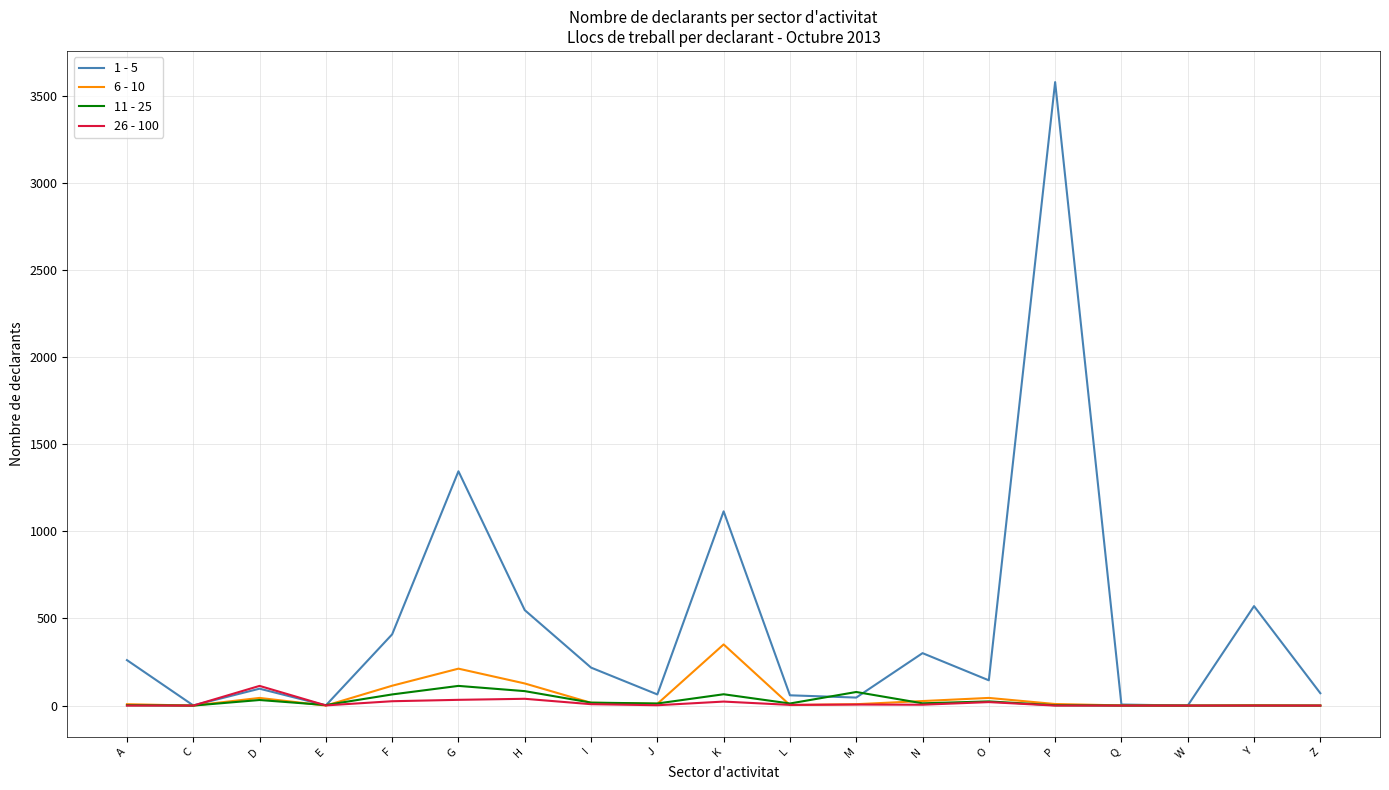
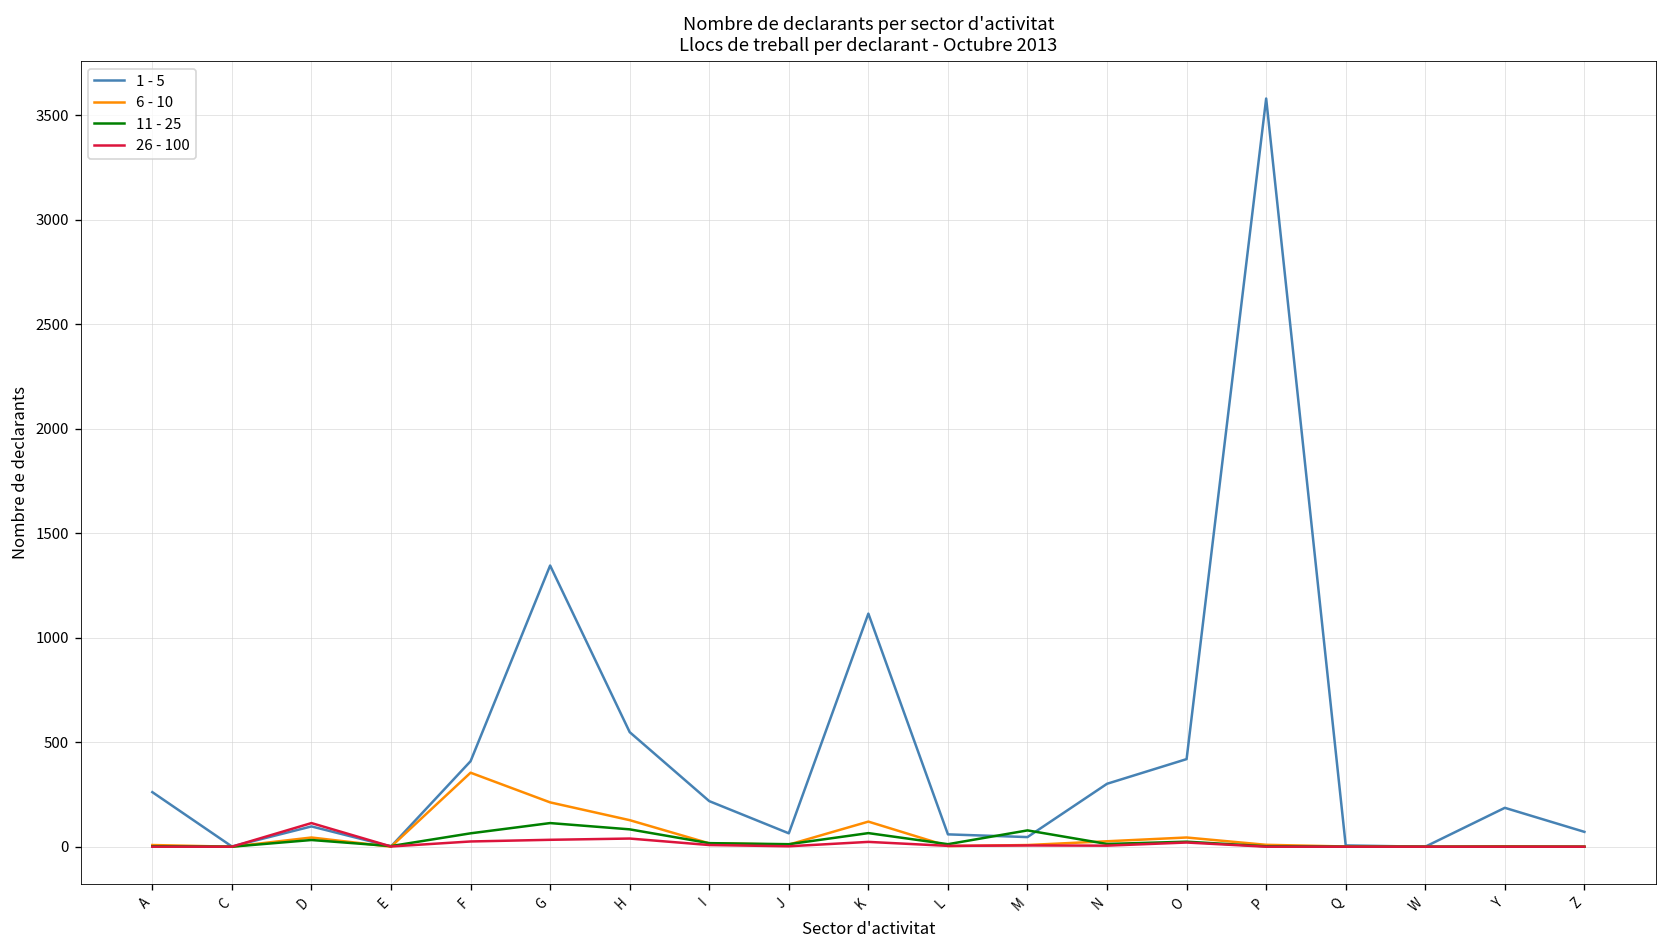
6 - 10, F: 110 -> 350
6 - 10, K: 350 -> 120
1 - 5, O: 150 -> 420
1 - 5, Y: 570 -> 190
